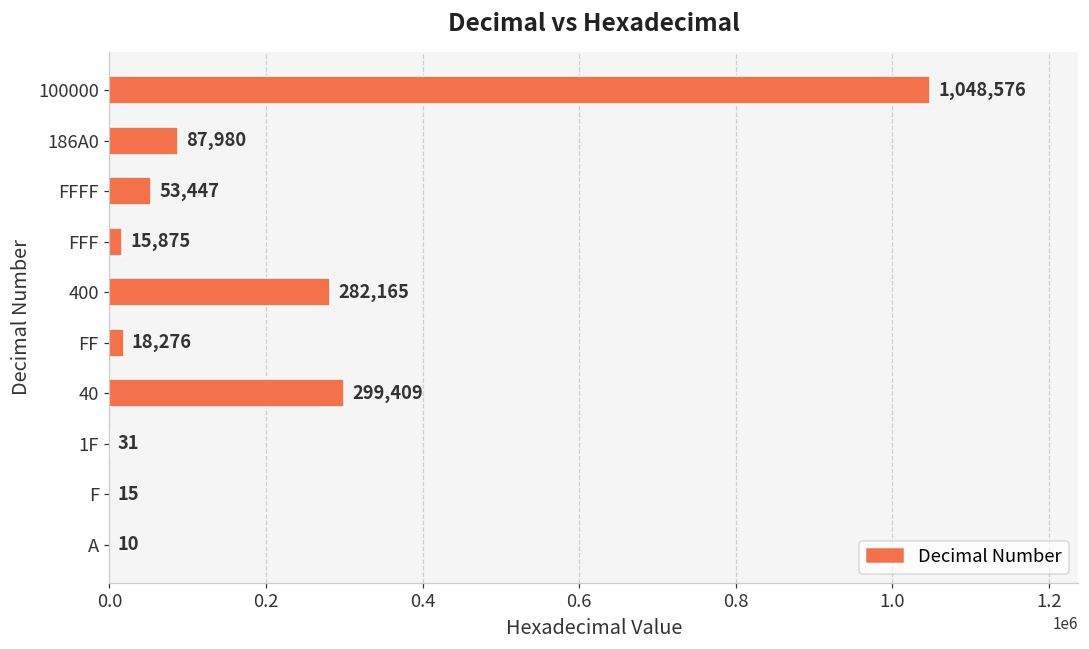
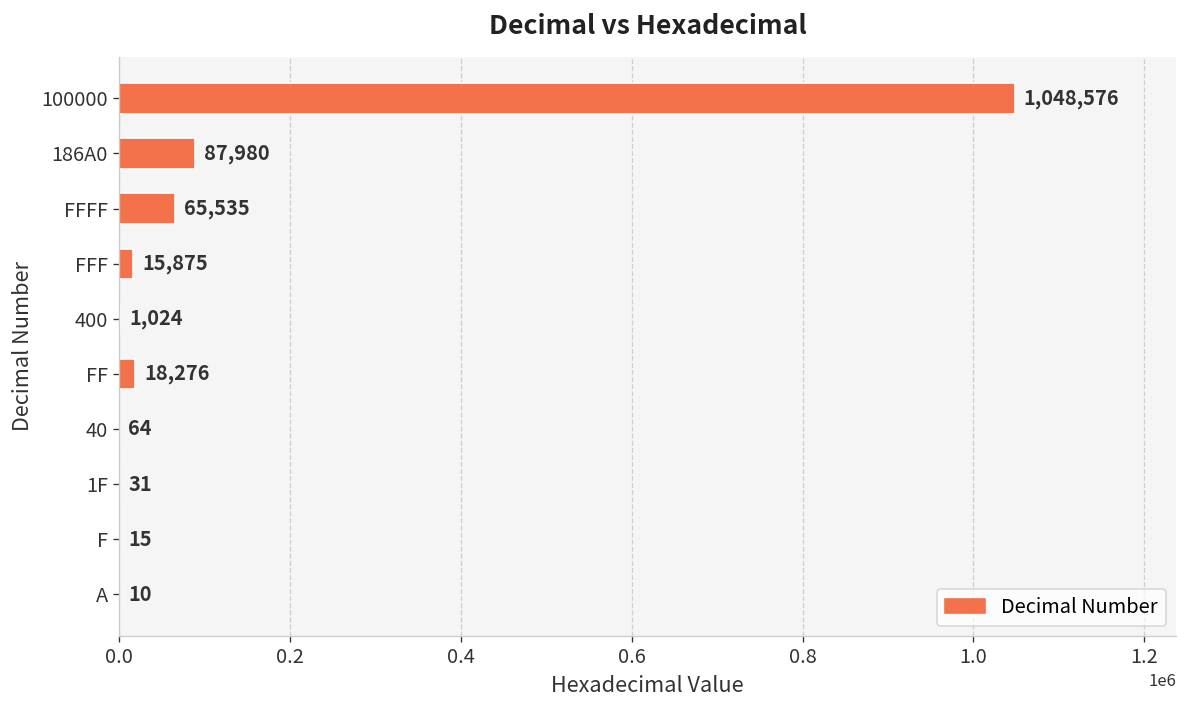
FFFF: 53,447 -> 65,535
400: 282,165 -> 1,024
40: 299,409 -> 64
